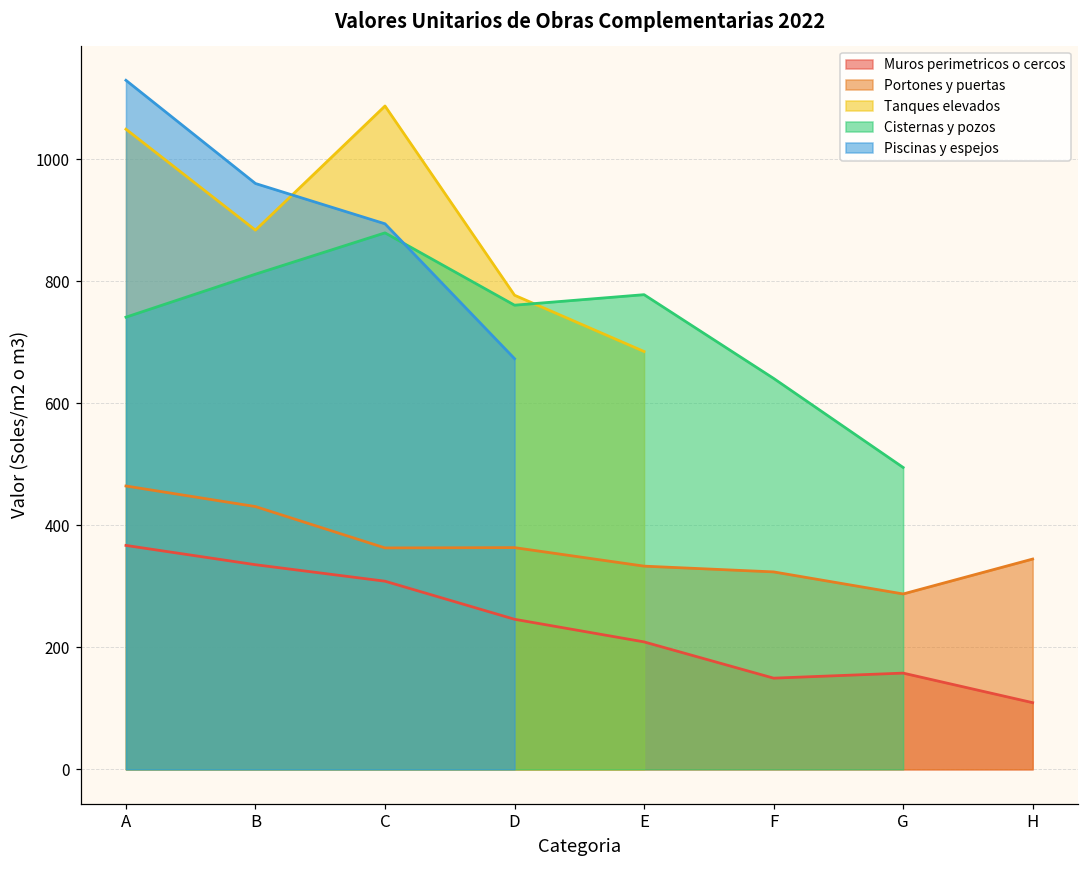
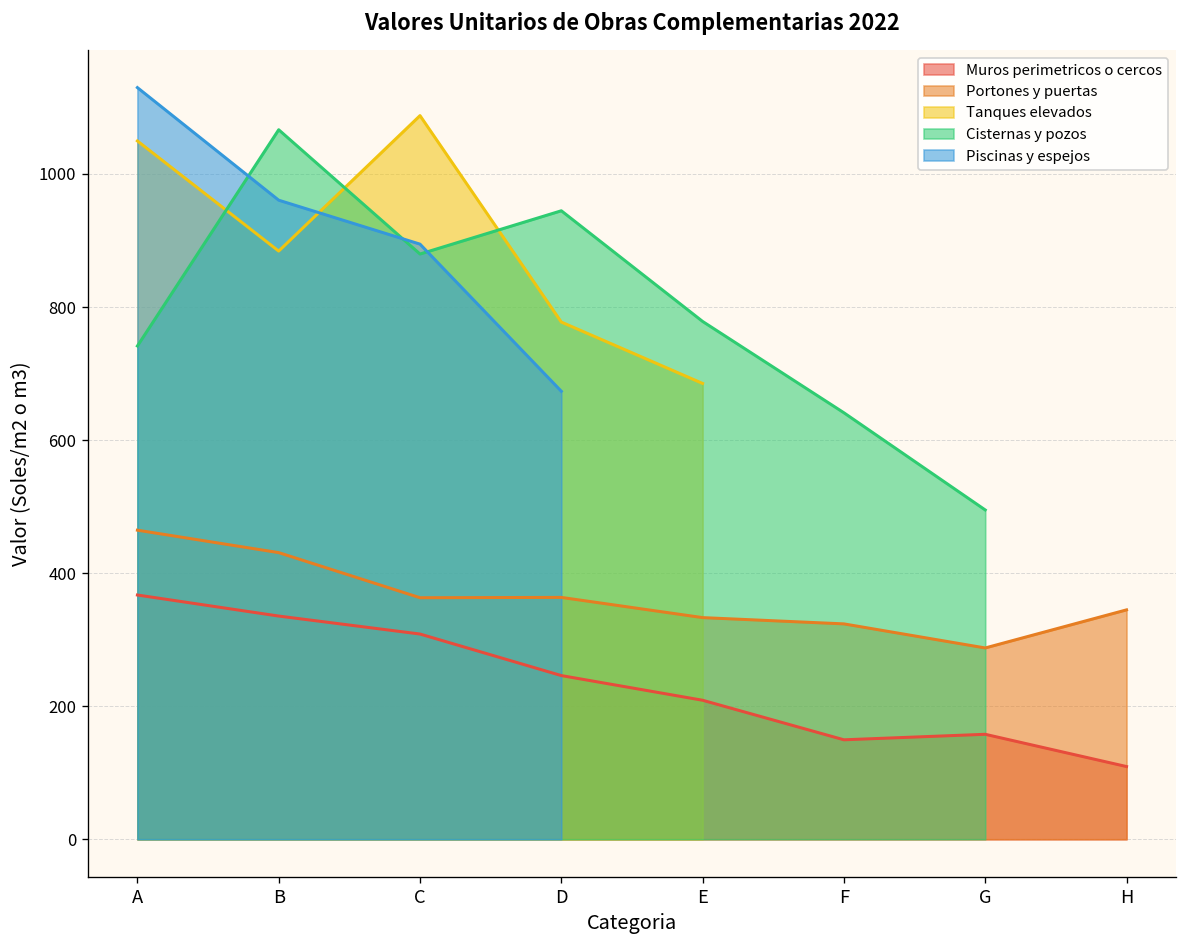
Cisternas y pozos, B: 810 -> 1070
Cisternas y pozos, D: 760 -> 940
